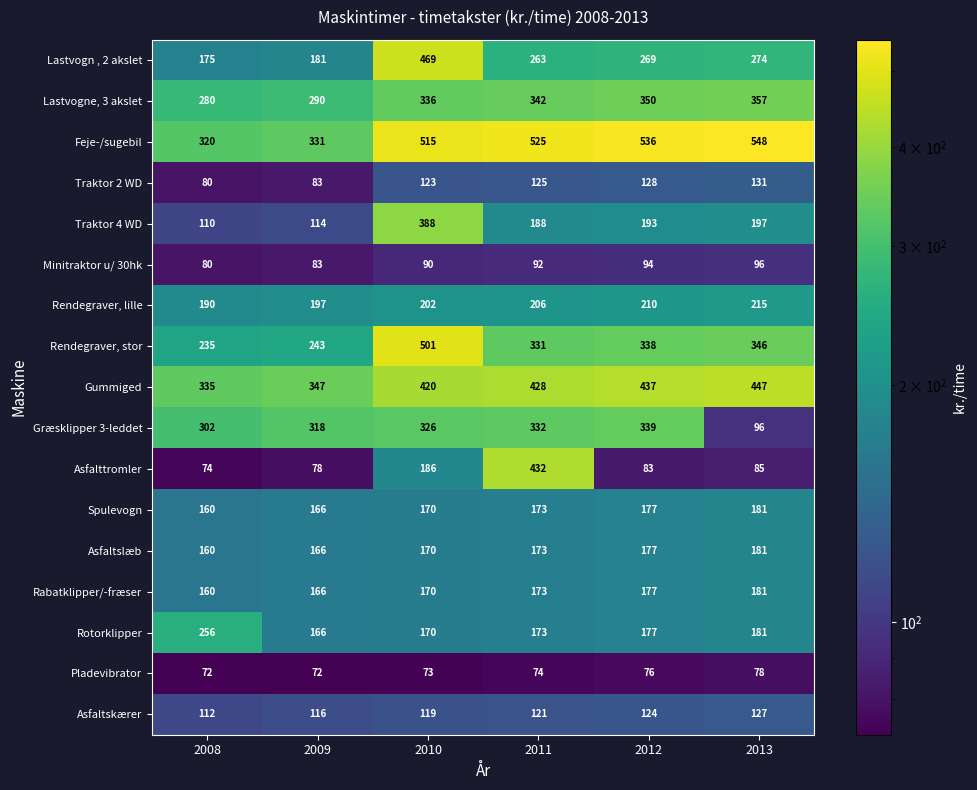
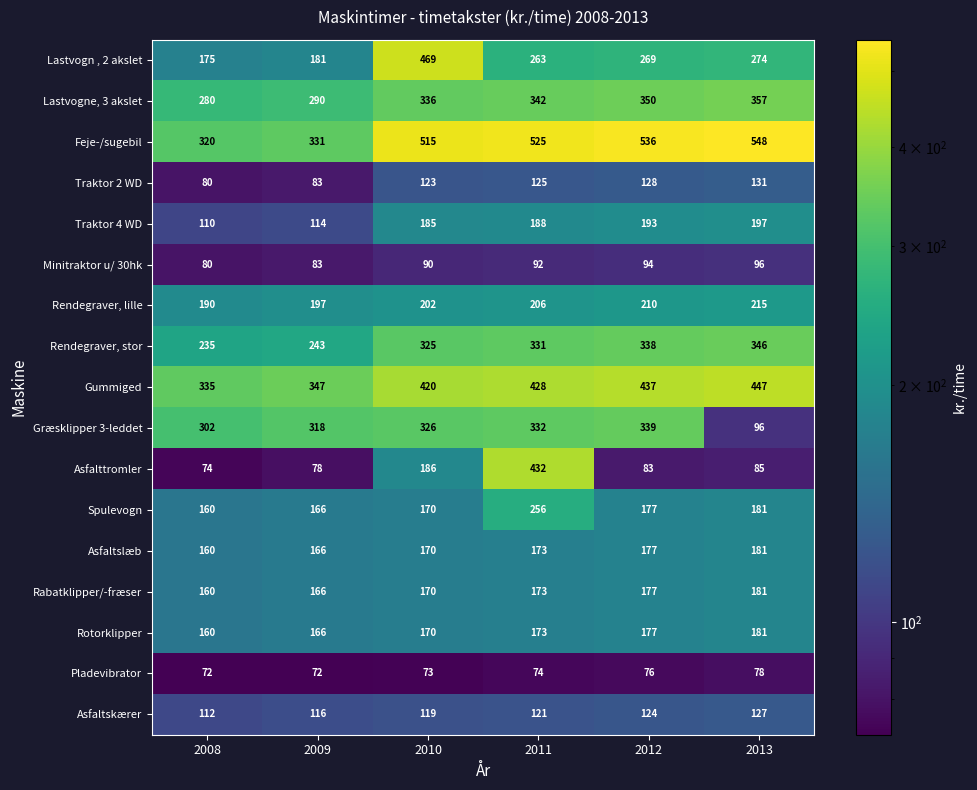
Traktor 4 WD, 2010: 388 -> 185
Rendegraver, stor, 2010: 501 -> 325
Spulevogn, 2011: 173 -> 256
Rotorklipper, 2008: 256 -> 160
